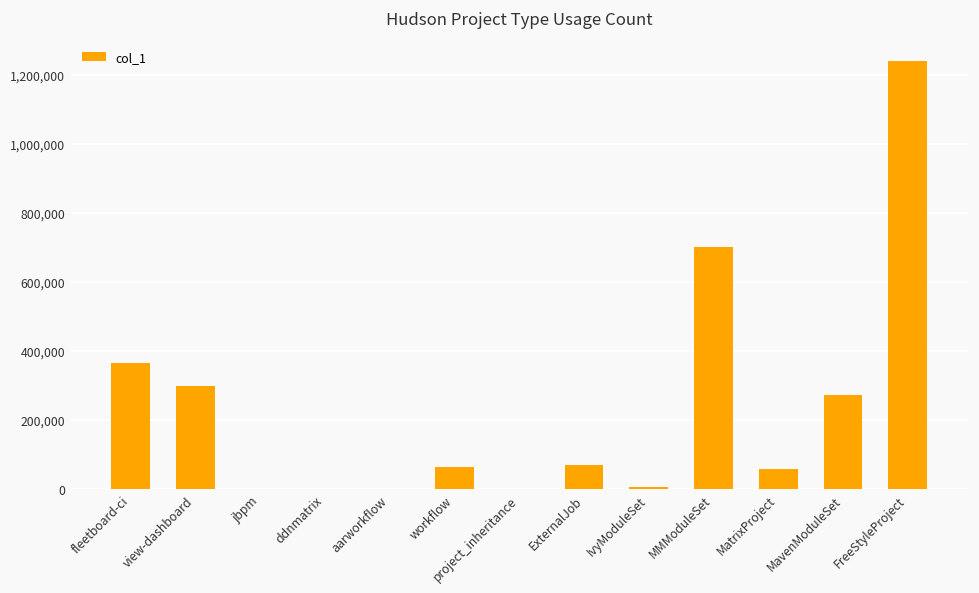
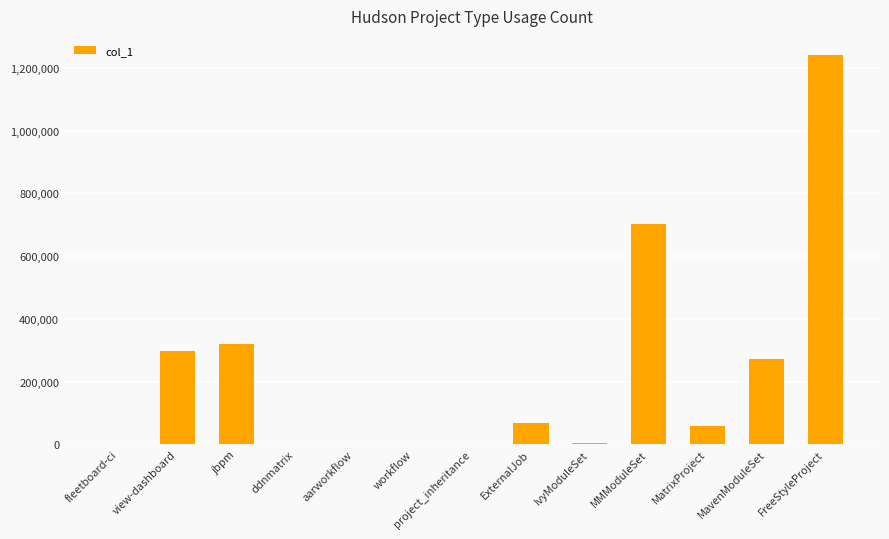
fleetboard-ci: 360,000 -> 0
jbpm: 0 -> 320,000
workflow: 60,000 -> 0
